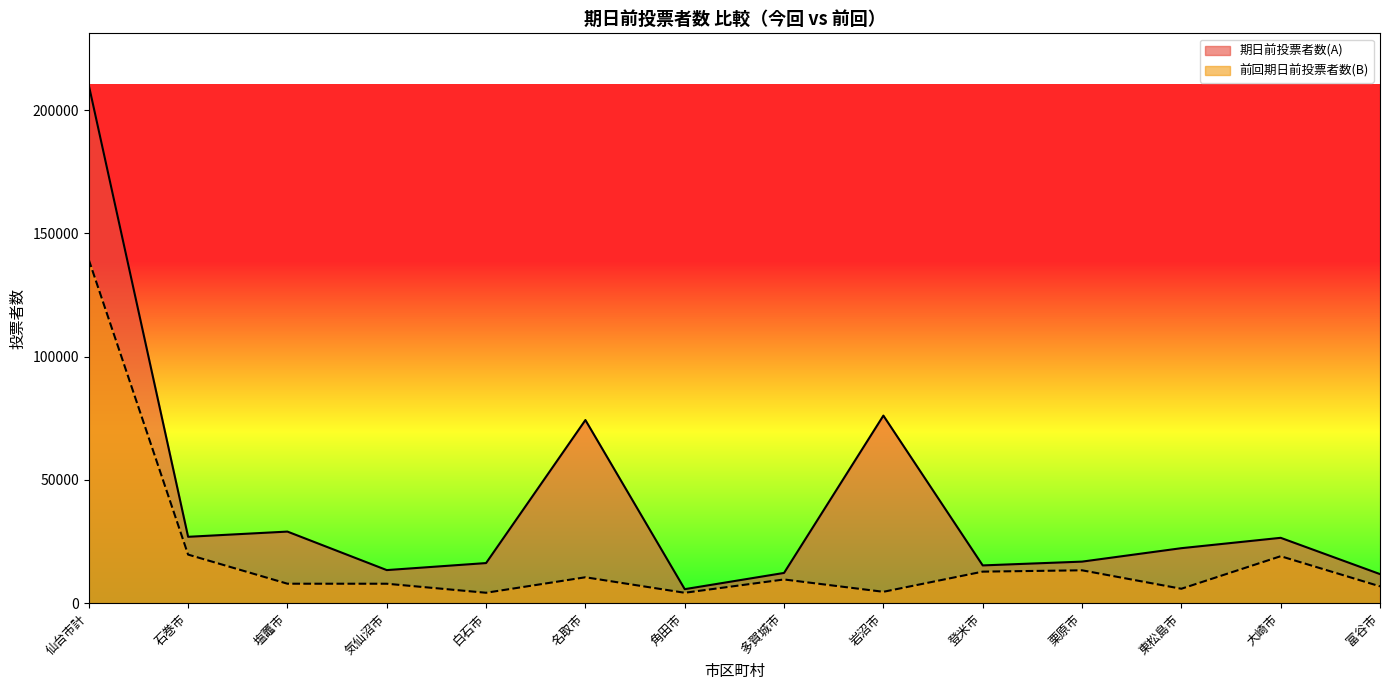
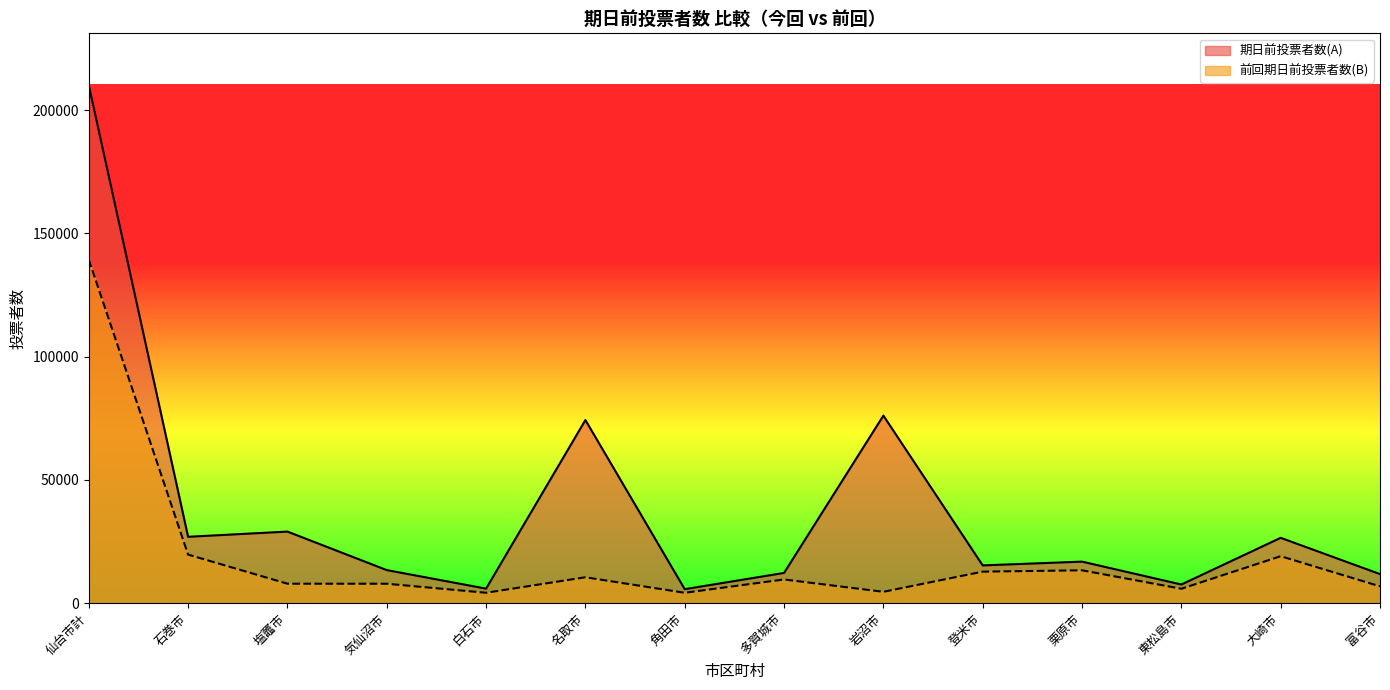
期日前投票者数(A), 白石市: 16000 -> 6000
期日前投票者数(A), 東松島市: 22000 -> 8000
